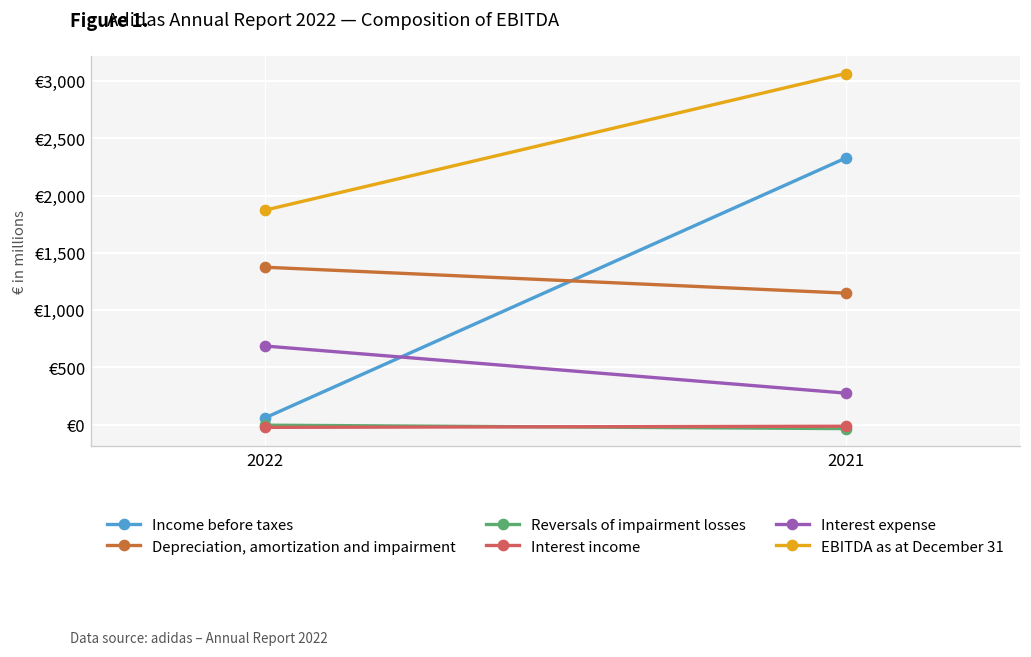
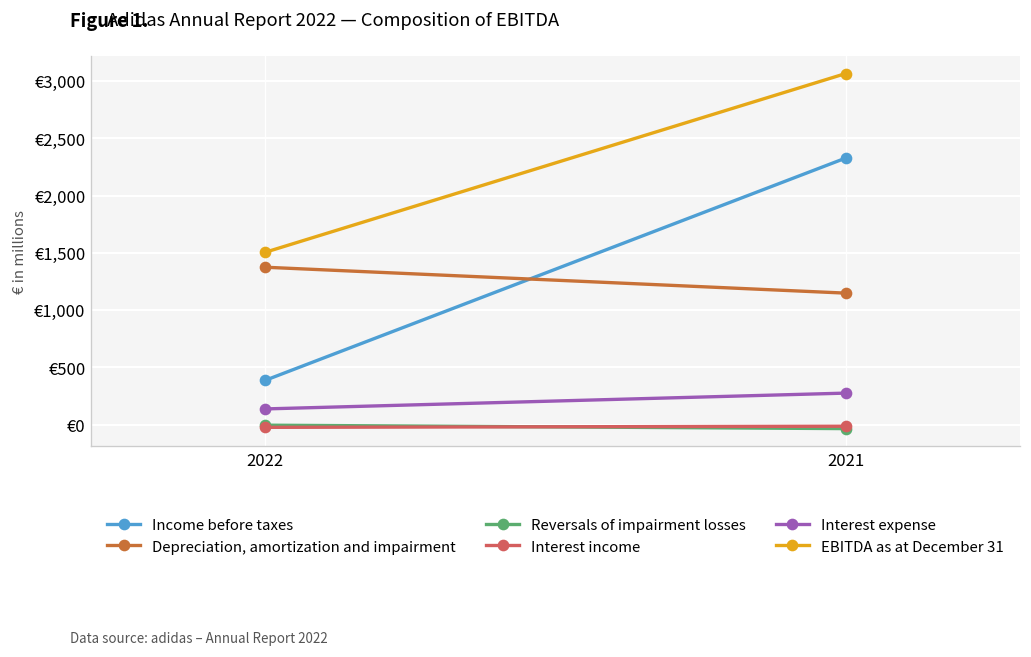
Income before taxes, 2022: €100 -> €400
Interest expense, 2022: €700 -> €100
EBITDA as at December 31, 2022: €1,900 -> €1,500
